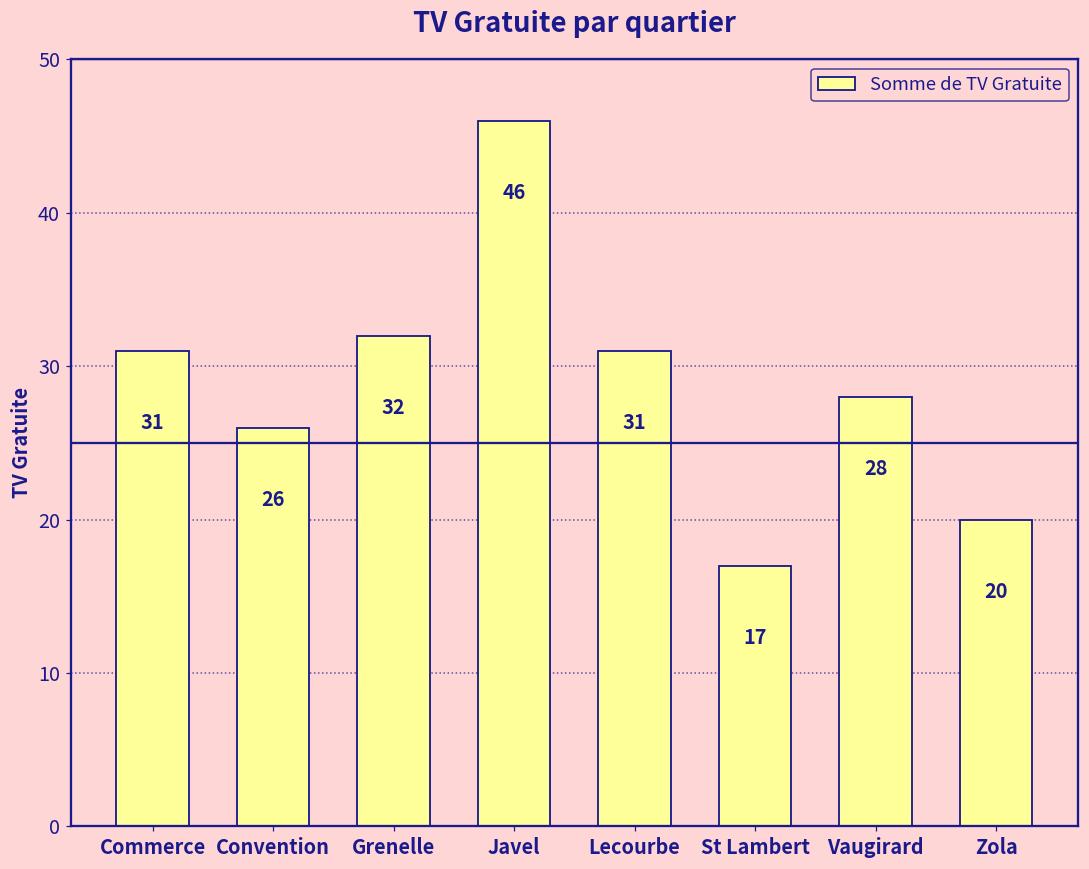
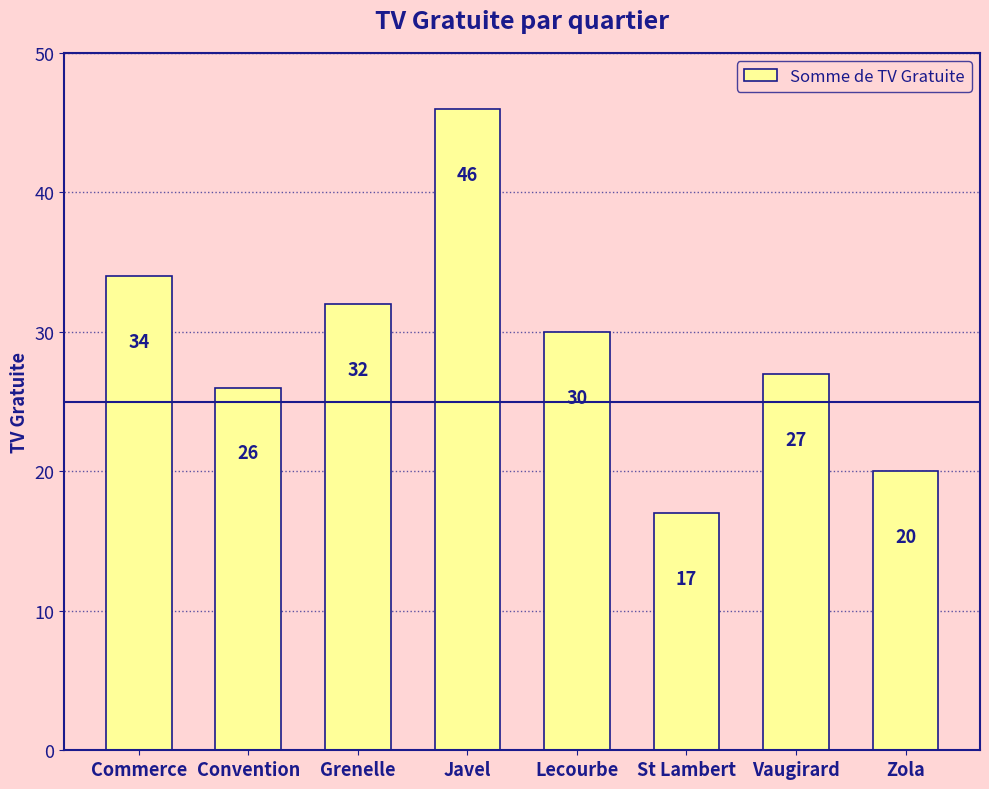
Commerce: 31 -> 34
Lecourbe: 31 -> 30
Vaugirard: 28 -> 27
